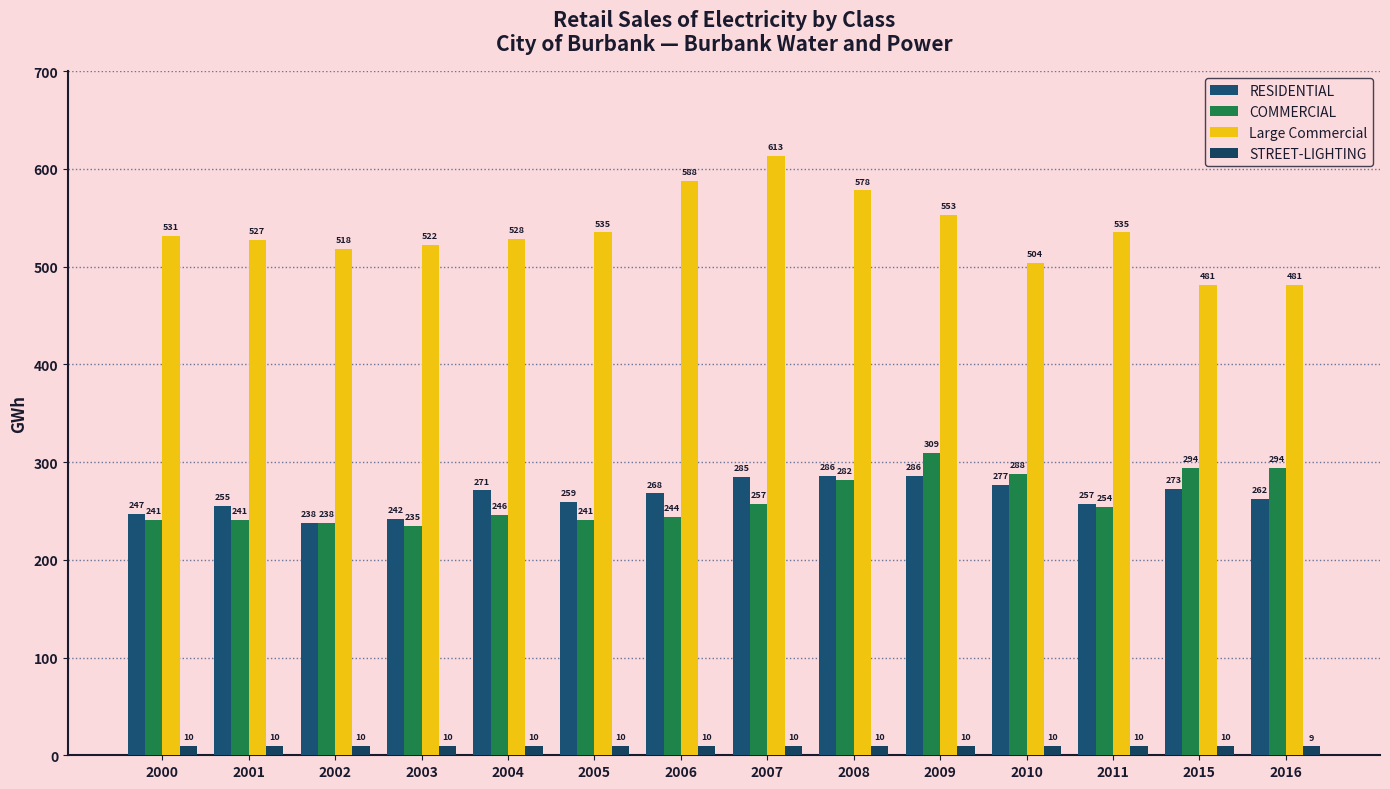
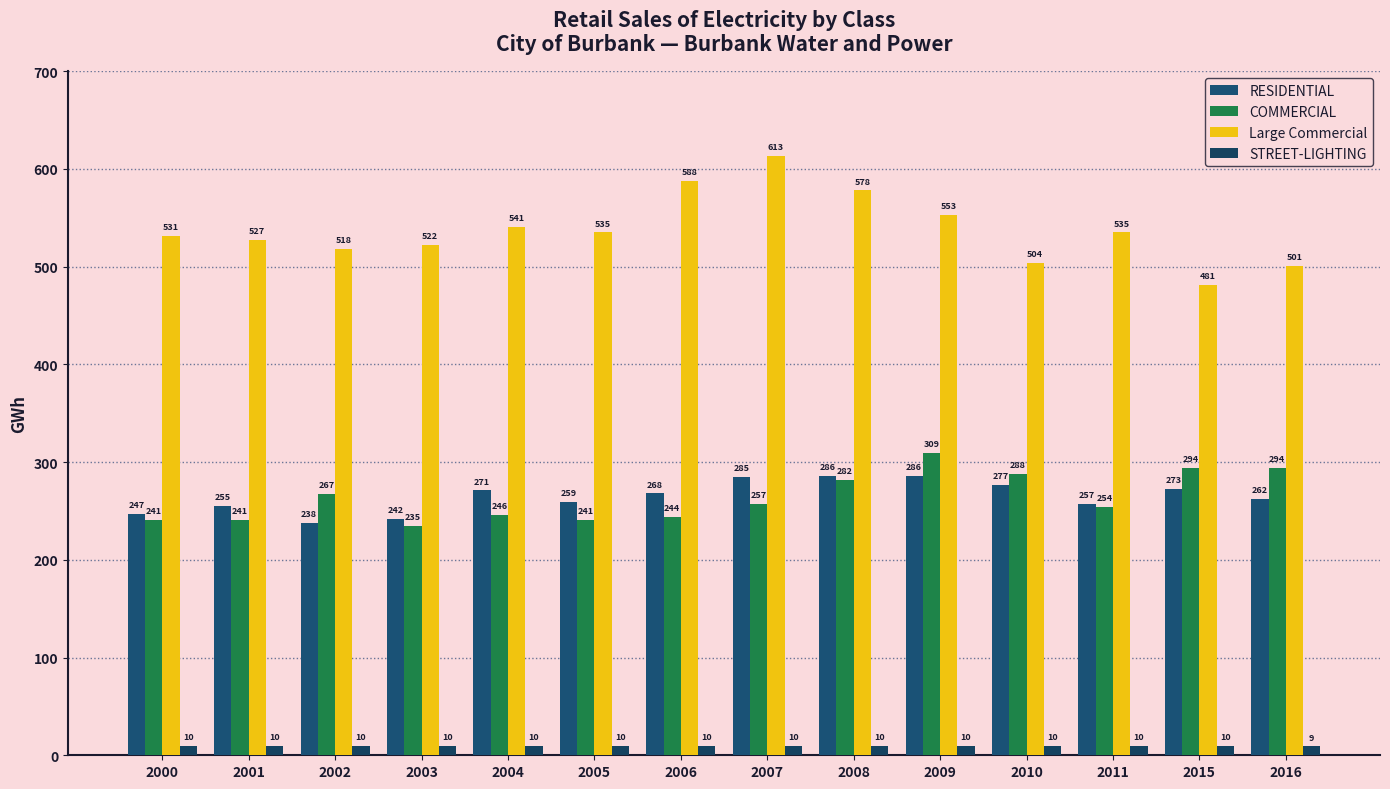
COMMERCIAL, 2002: 238 -> 267
Large Commercial, 2004: 528 -> 541
Large Commercial, 2016: 481 -> 501
